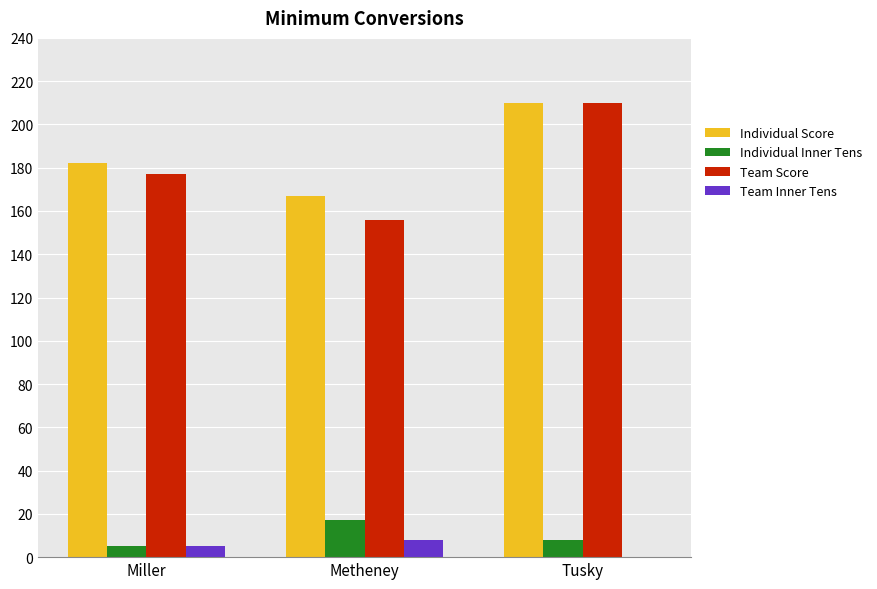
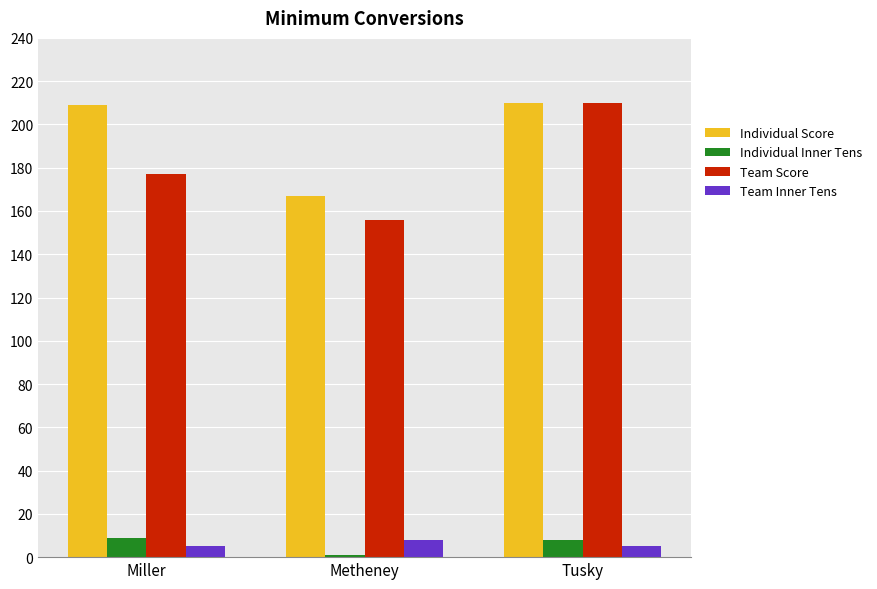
Individual Score, Miller: 182 -> 209
Individual Inner Tens, Miller: 5 -> 9
Individual Inner Tens, Metheney: 17 -> 1
Team Inner Tens, Tusky: 0 -> 5
